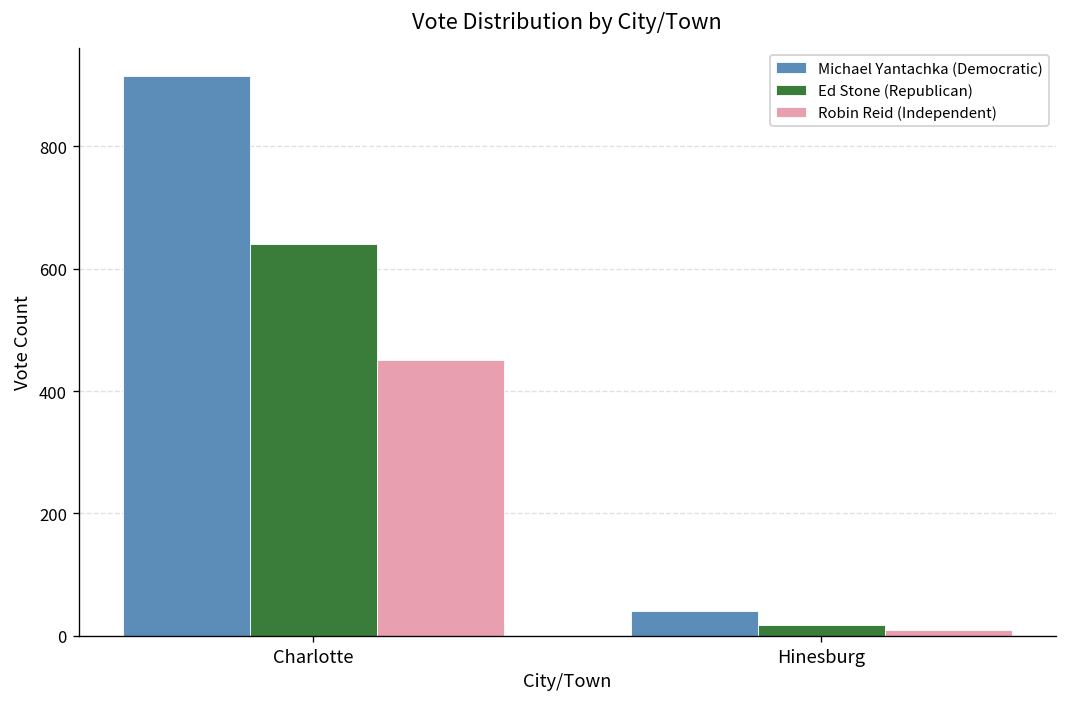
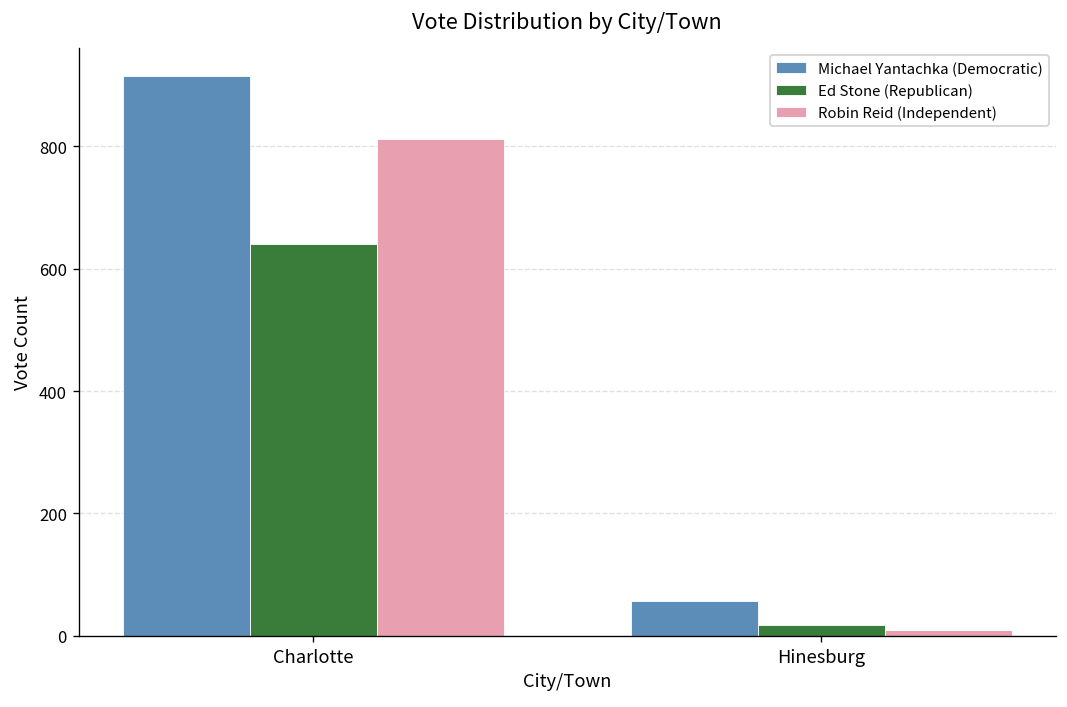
Robin Reid (Independent), Charlotte: 450 -> 810
Michael Yantachka (Democratic), Hinesburg: 40 -> 60
